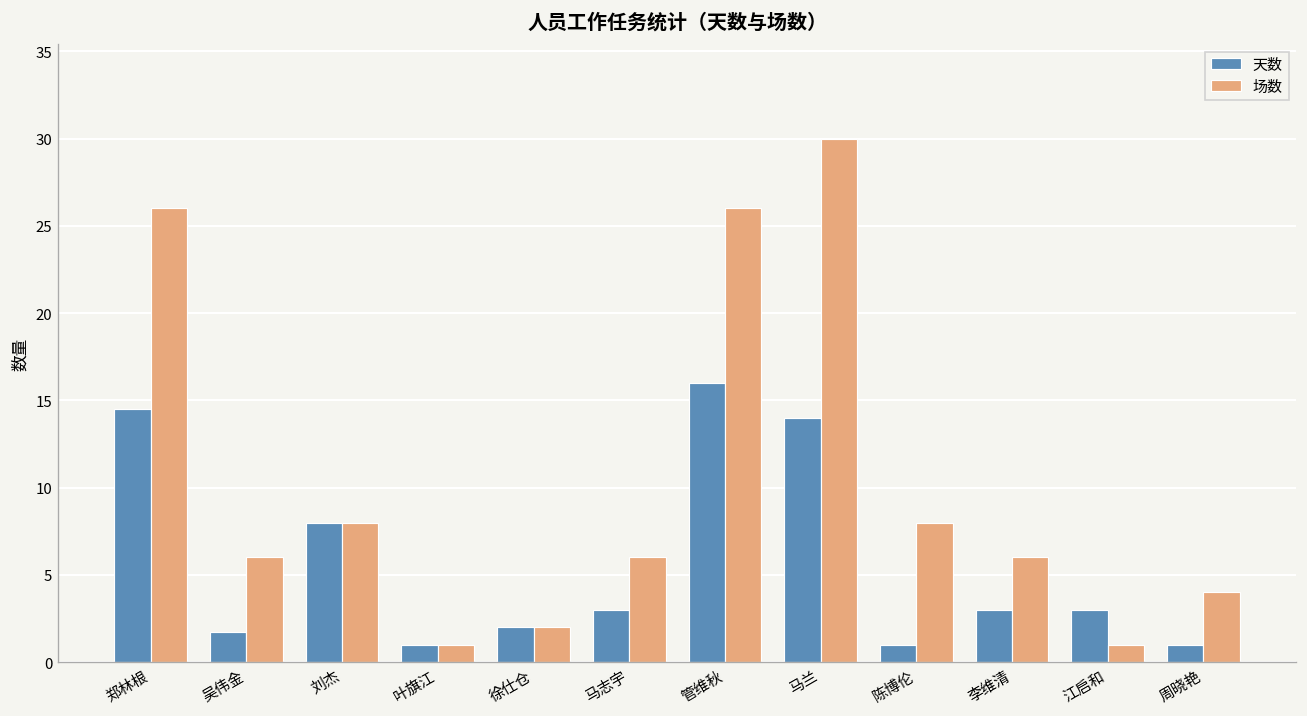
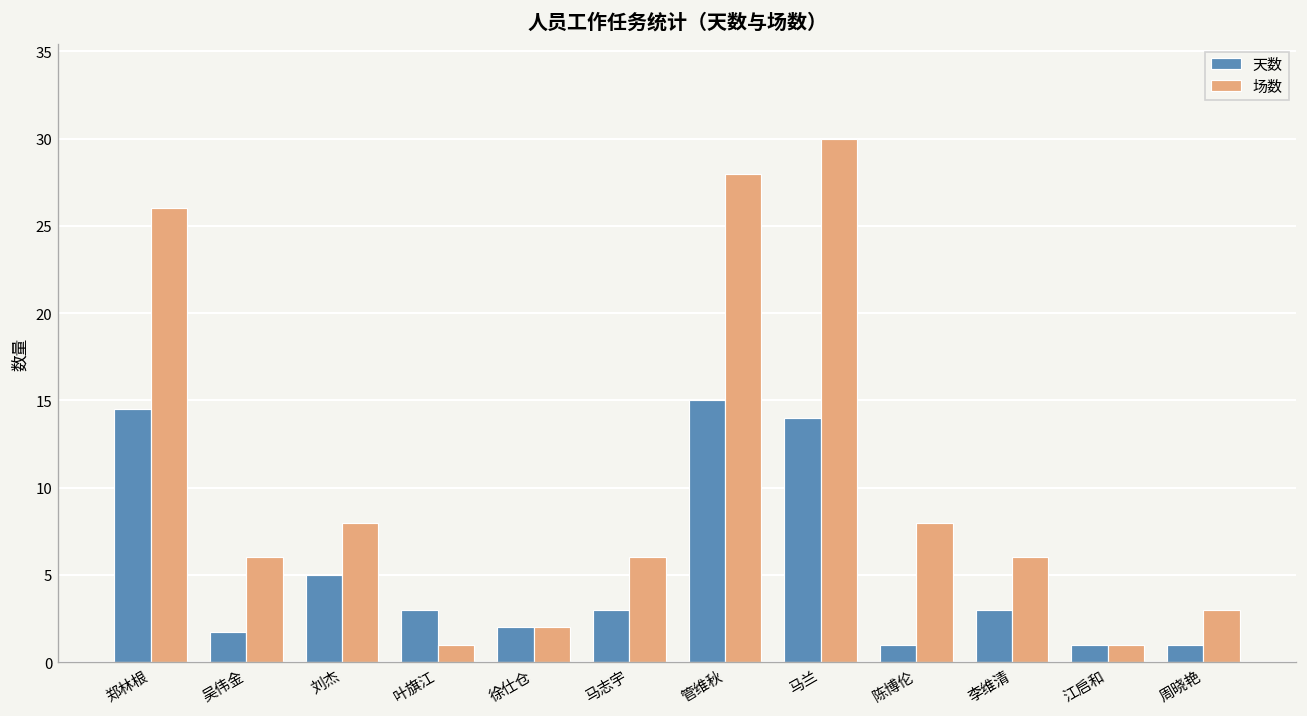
天数, 刘杰: 8 -> 5
天数, 叶旗江: 1 -> 3
天数, 管维秋: 16 -> 15
场数, 管维秋: 26 -> 28
天数, 江启和: 3 -> 1
场数, 周晓艳: 4 -> 3
